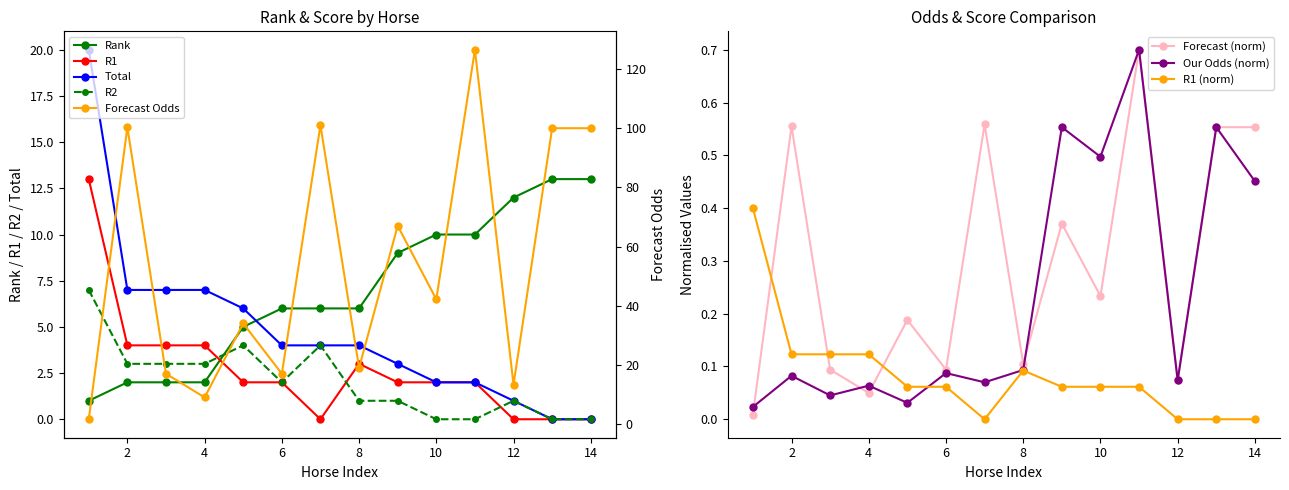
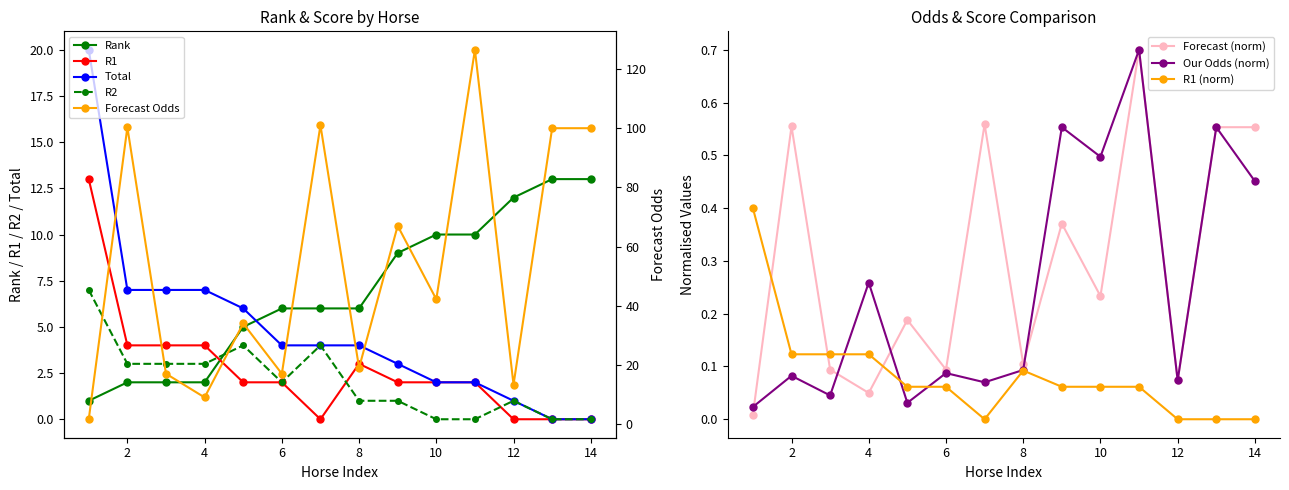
Odds & Score Comparison, Our Odds (norm), 4: 0.06 -> 0.26
